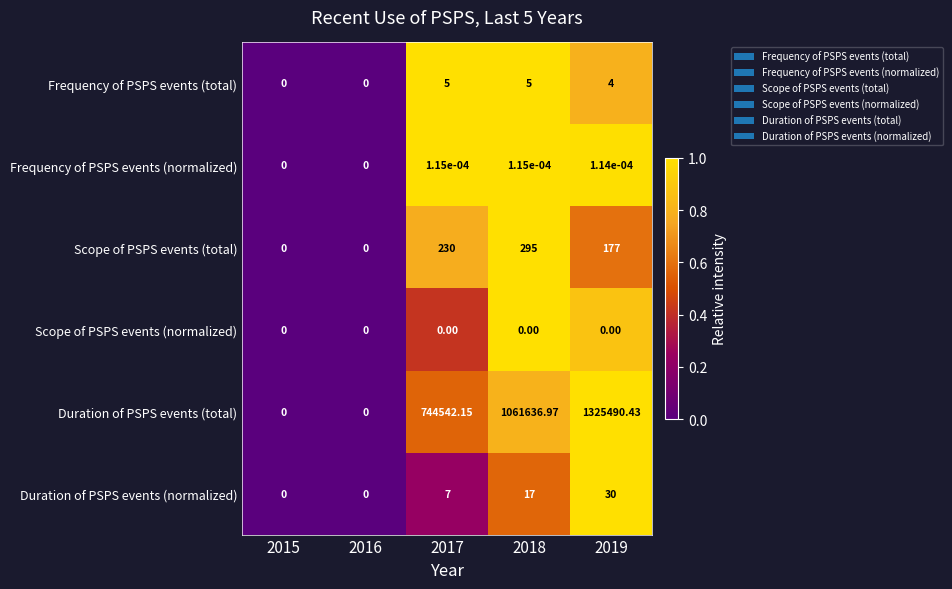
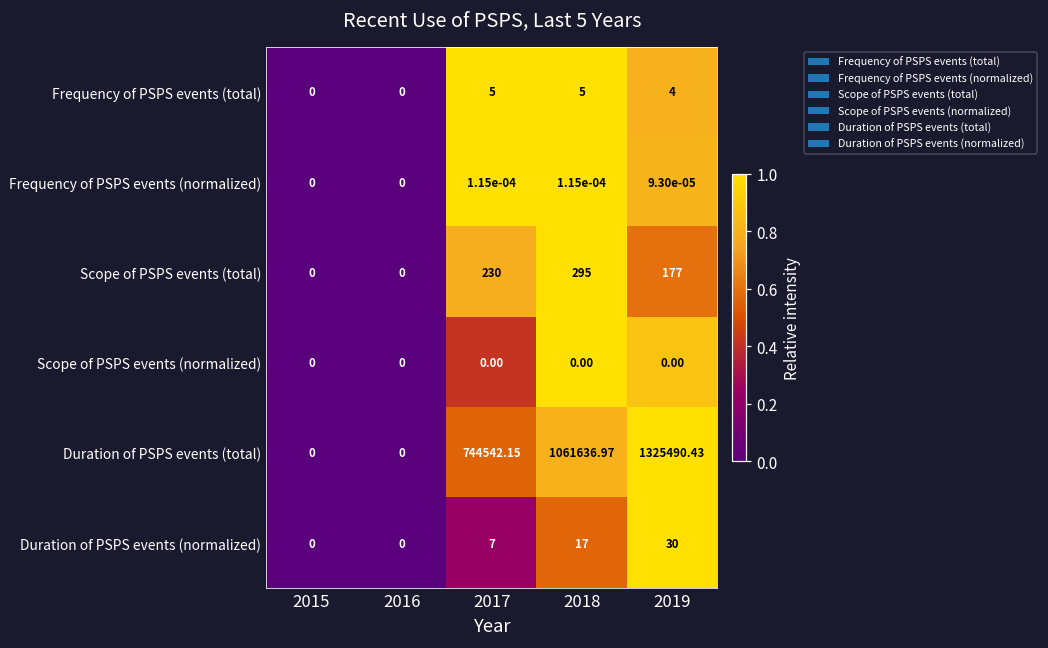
Frequency of PSPS events (normalized), 2019: 1.14e-04 -> 9.30e-05
